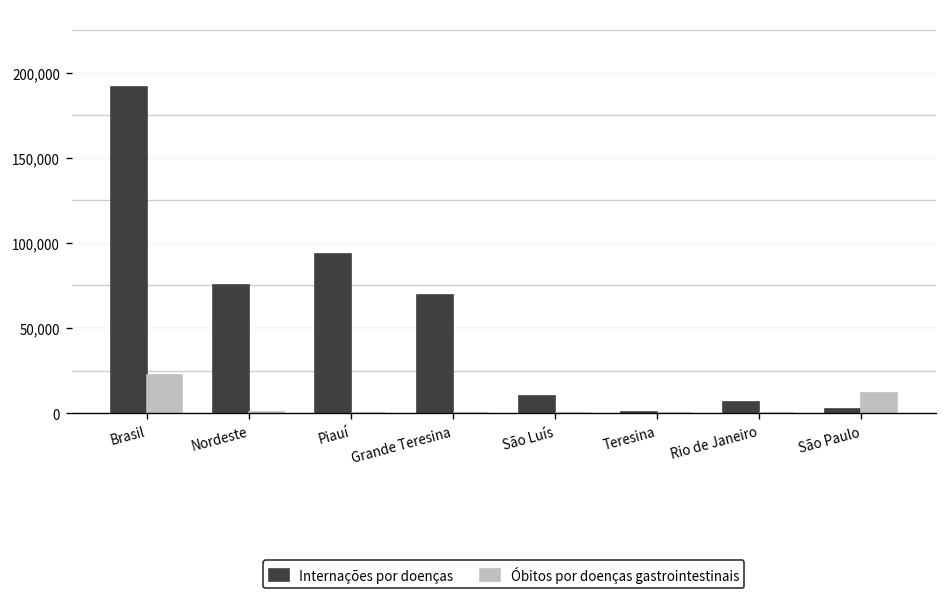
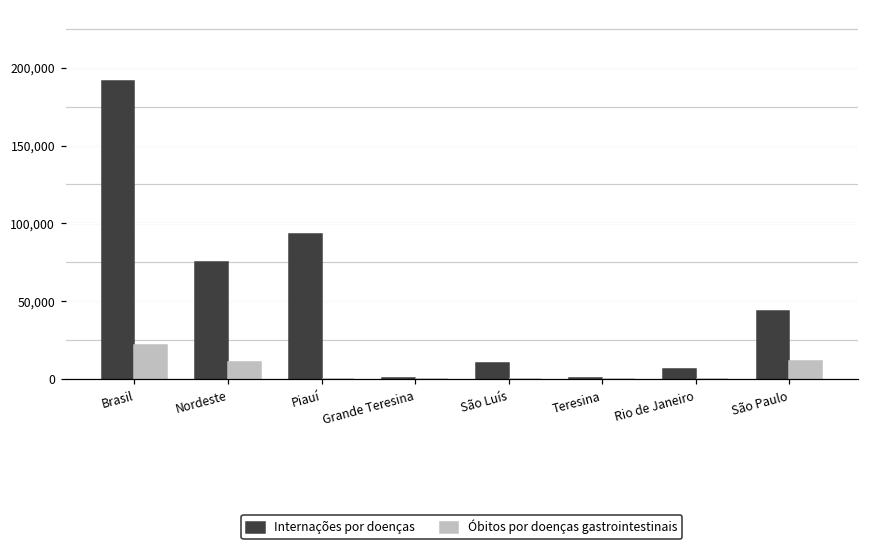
Óbitos por doenças gastrointestinais, Nordeste: 1,000 -> 11,000
Internações por doenças, Grande Teresina: 69,000 -> 1,000
Internações por doenças, São Paulo: 2,000 -> 44,000
